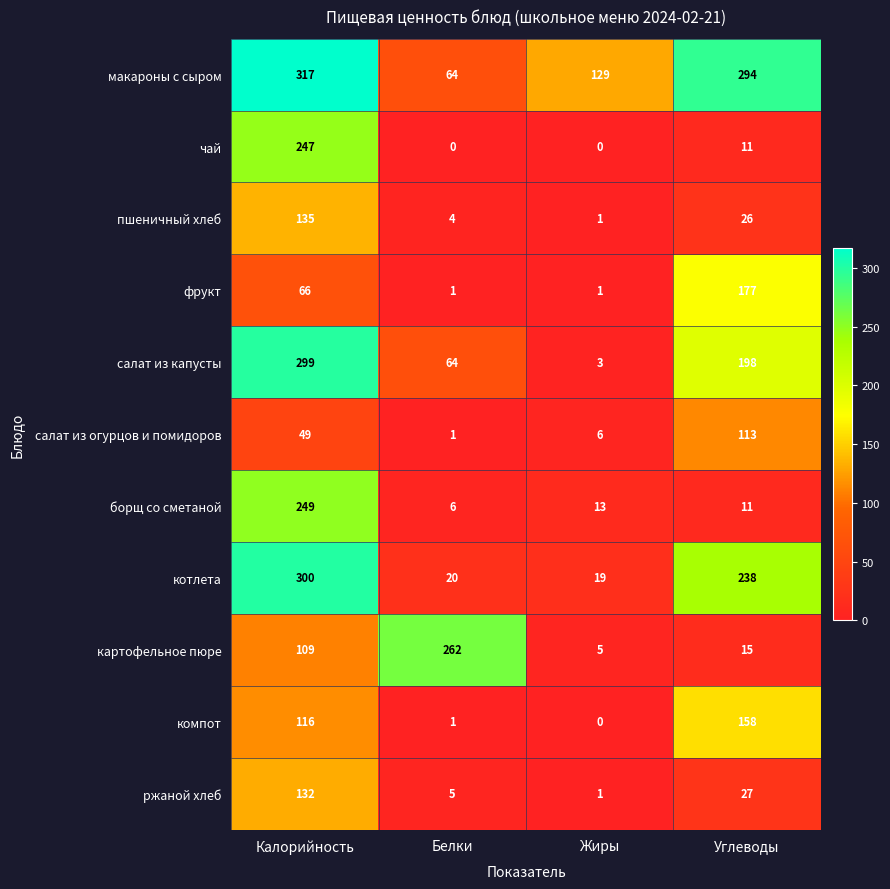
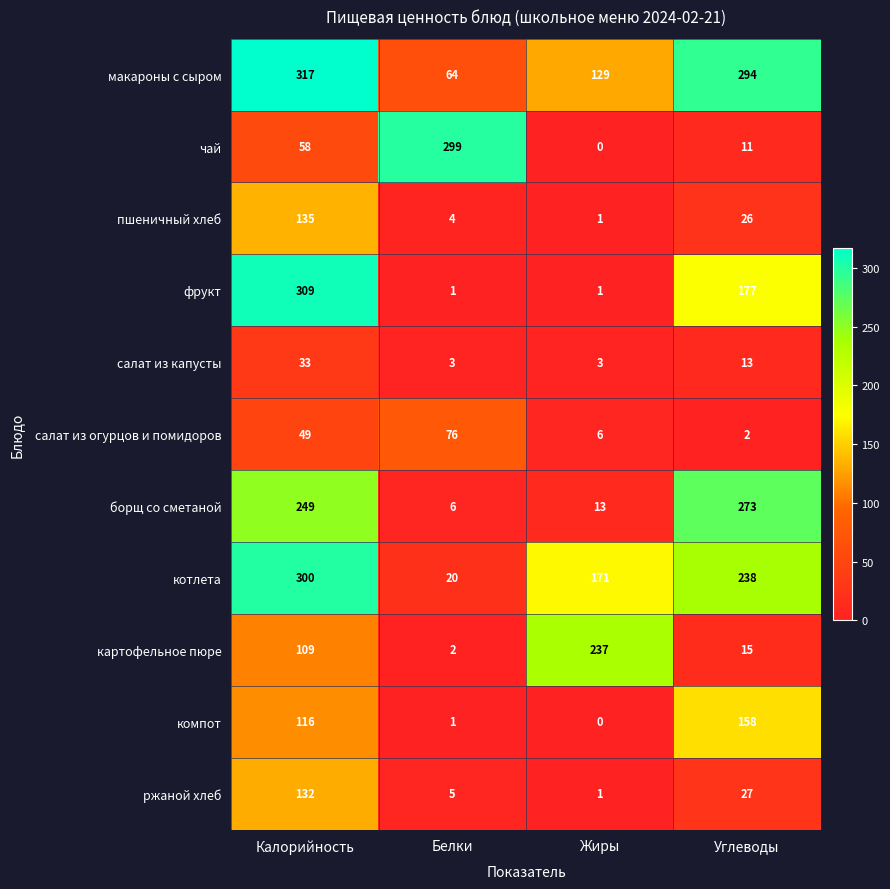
чай, Калорийность: 247 -> 58
чай, Белки: 0 -> 299
фрукт, Калорийность: 66 -> 309
салат из капусты, Калорийность: 299 -> 33
салат из капусты, Белки: 64 -> 3
салат из капусты, Углеводы: 198 -> 13
салат из огурцов и помидоров, Белки: 1 -> 76
салат из огурцов и помидоров, Углеводы: 113 -> 2
борщ со сметаной, Углеводы: 11 -> 273
котлета, Жиры: 19 -> 171
картофельное пюре, Белки: 262 -> 2
картофельное пюре, Жиры: 5 -> 237
